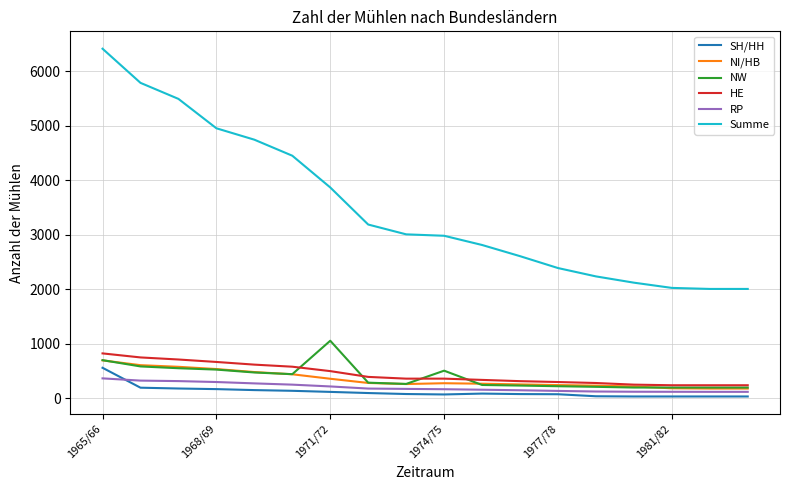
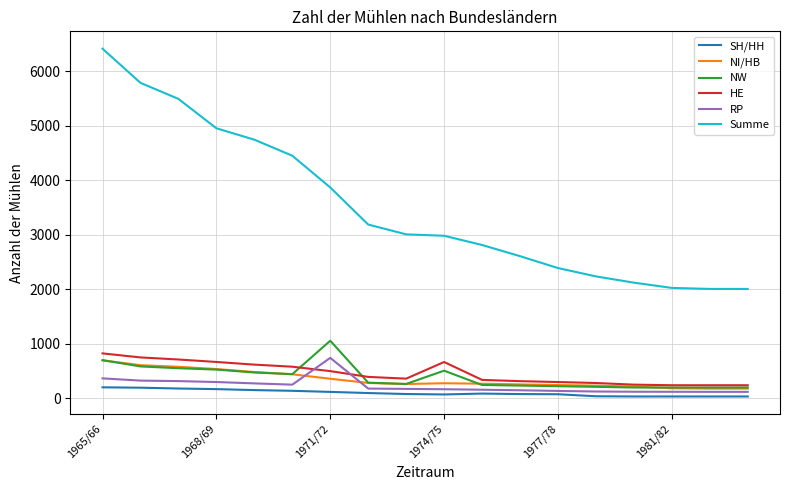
SH/HH, 1965/66: 600 -> 200
RP, 1971/72: 200 -> 700
HE, 1974/75: 400 -> 700
